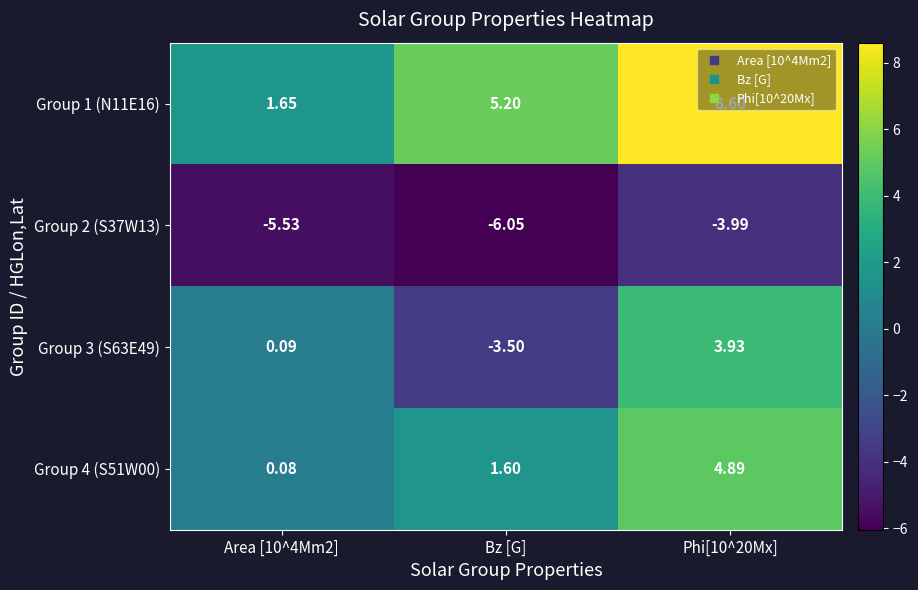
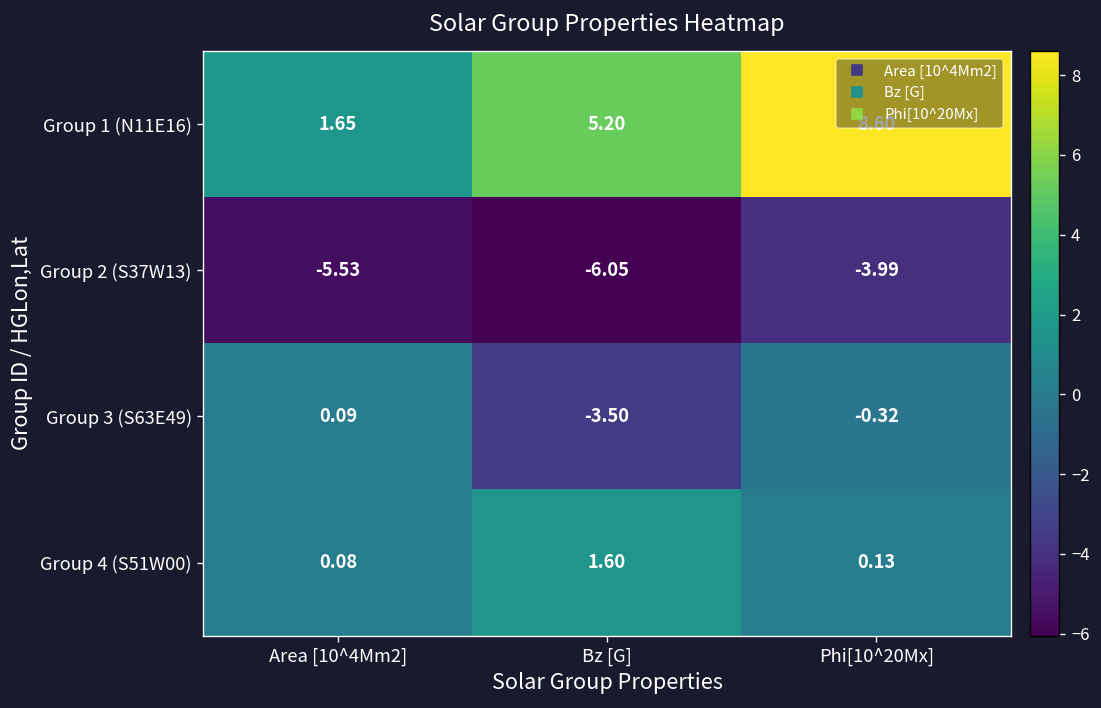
Group 3 (S63E49), Phi[10^20Mx]: 3.93 -> -0.32
Group 4 (S51W00), Phi[10^20Mx]: 4.89 -> 0.13
